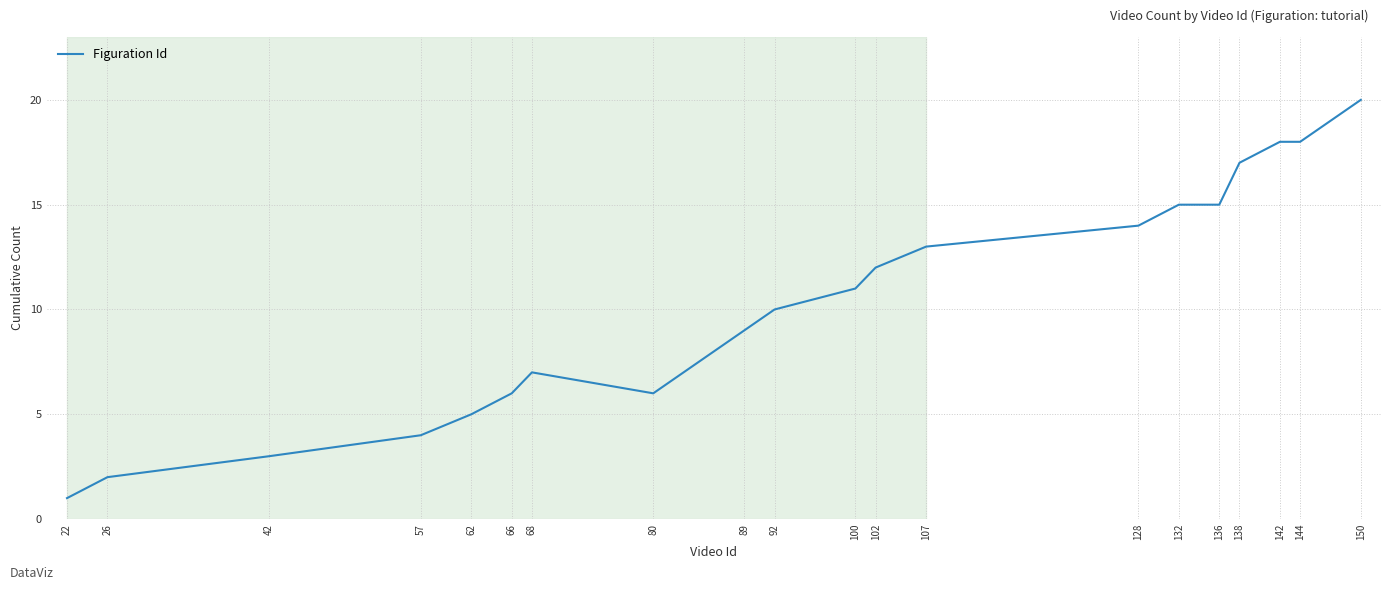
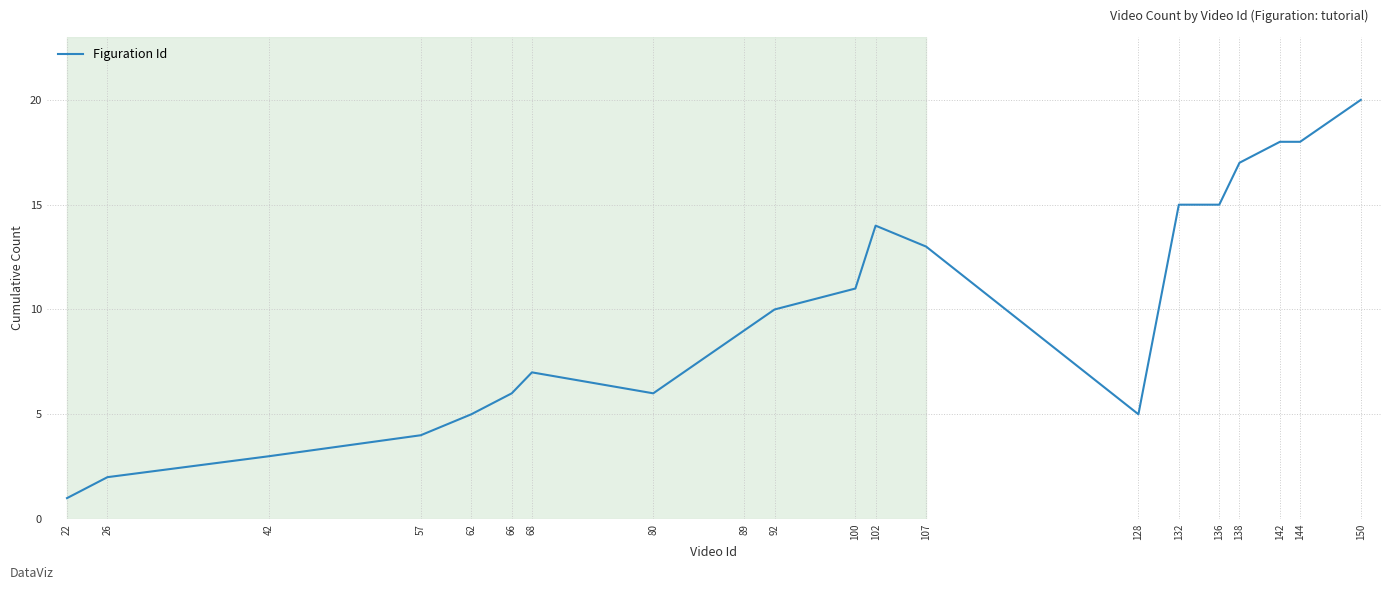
102: 12 -> 14
128: 14 -> 5
